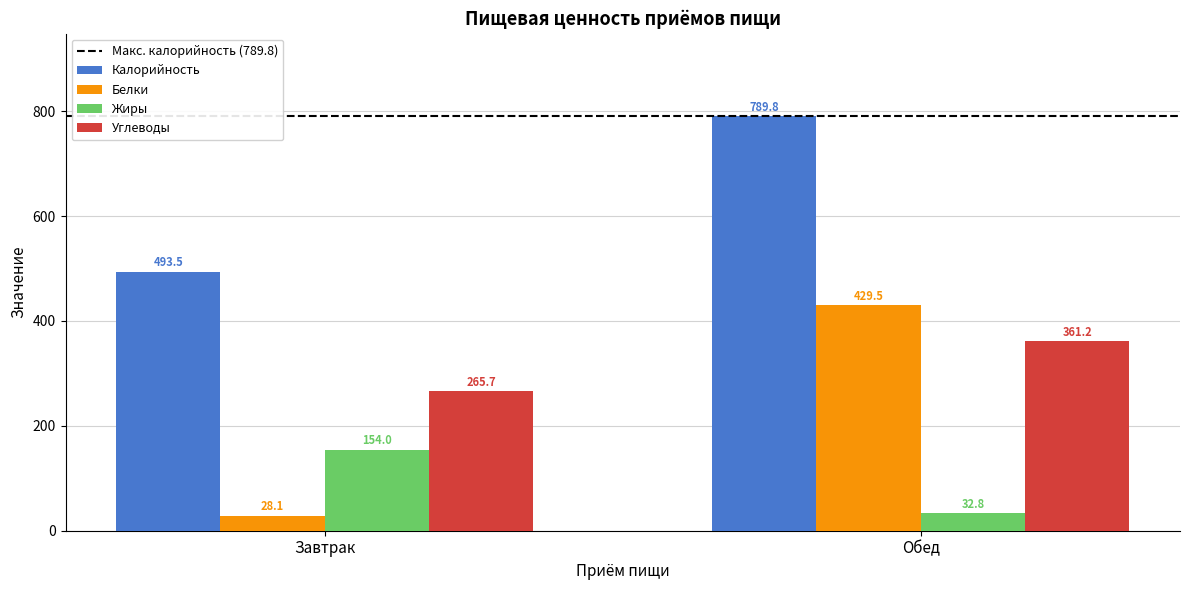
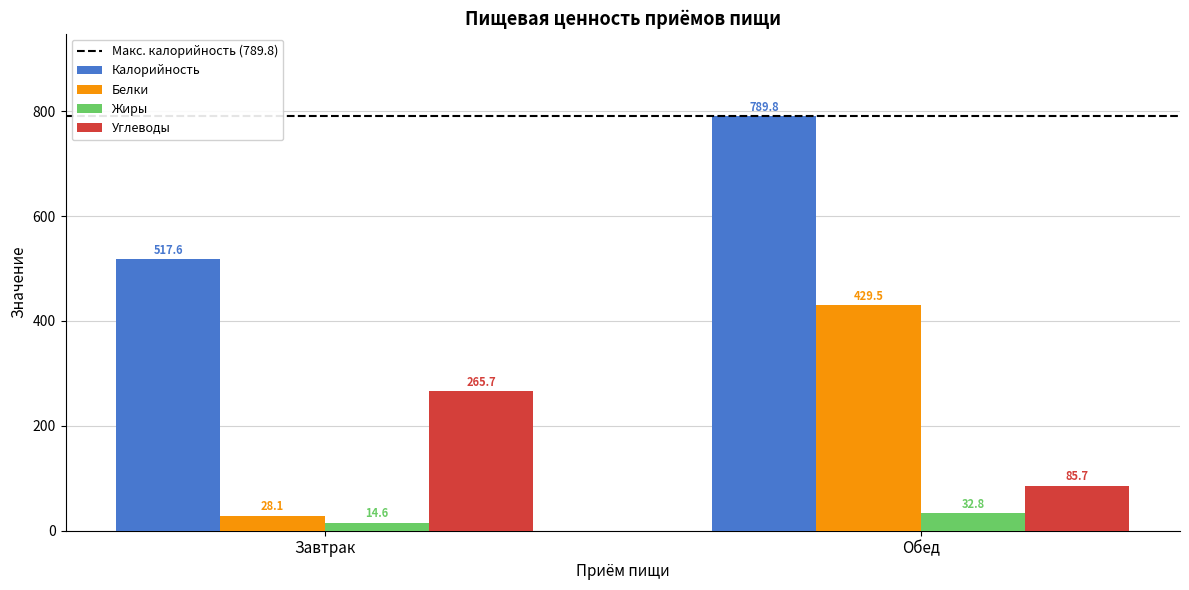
Калорийность, Завтрак: 493.5 -> 517.6
Жиры, Завтрак: 154.0 -> 14.6
Углеводы, Обед: 361.2 -> 85.7
